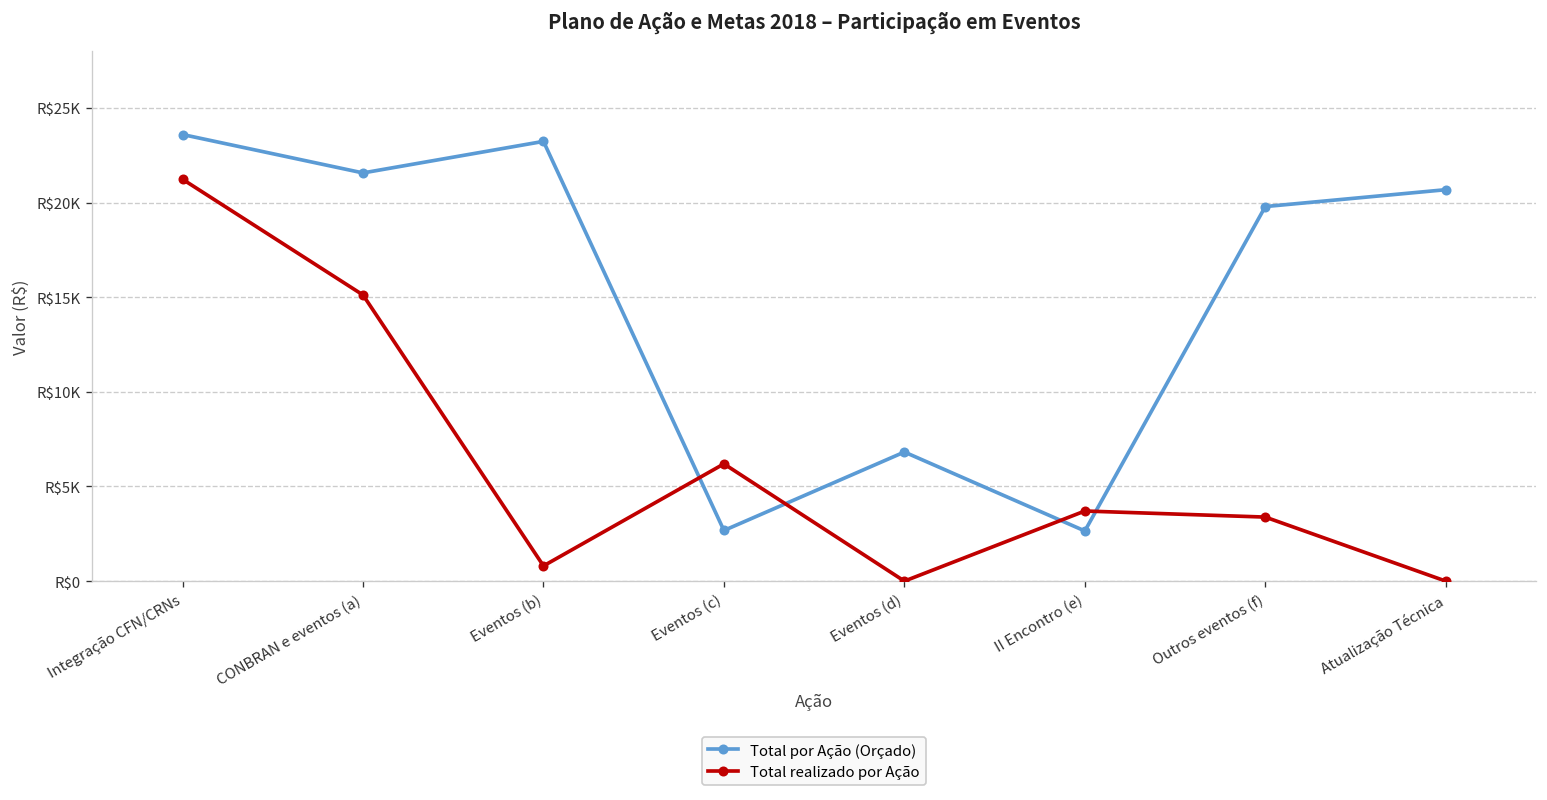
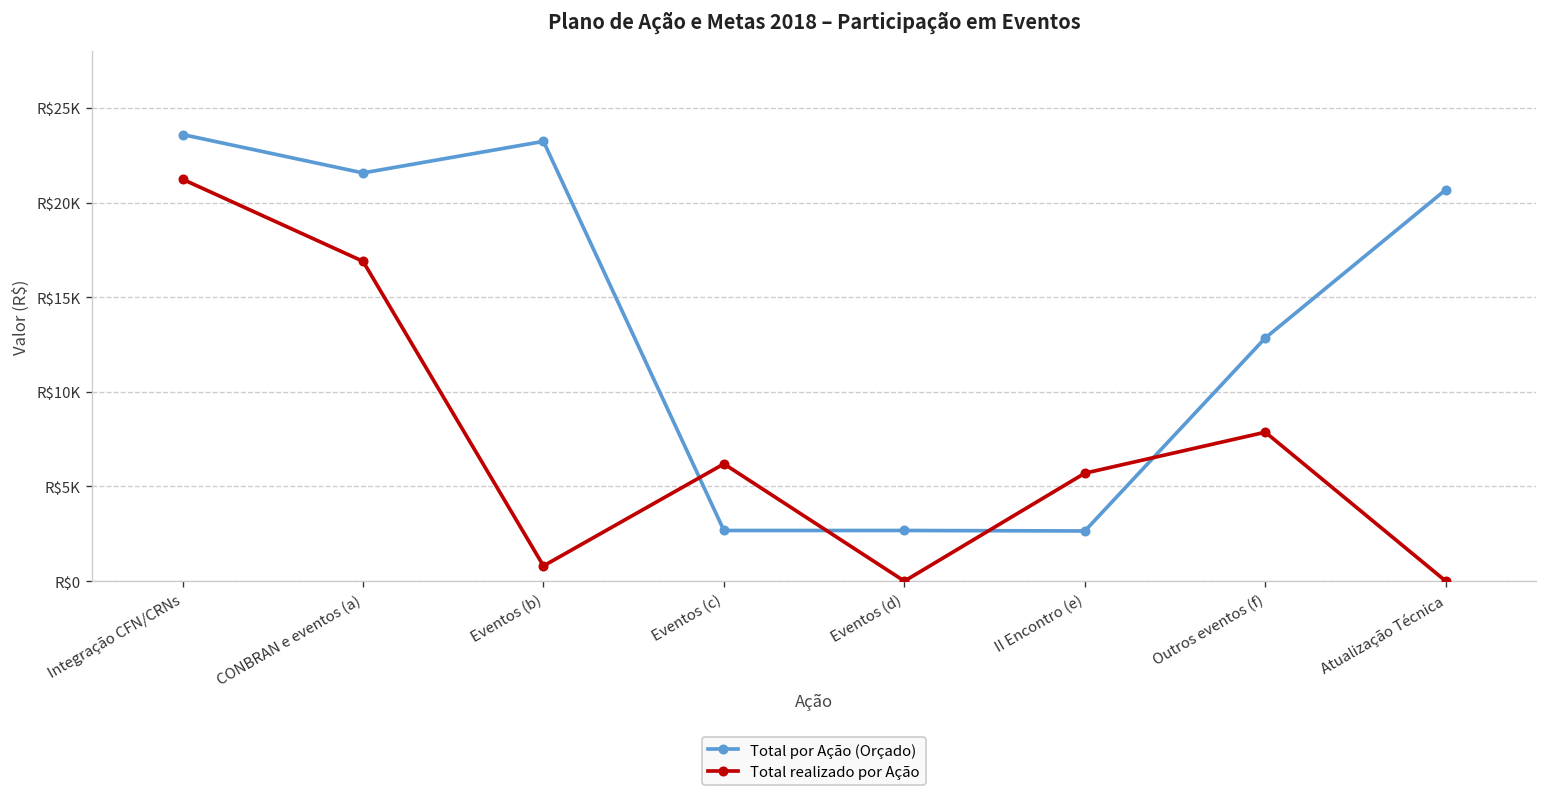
Total realizado por Ação, CONBRAN e eventos (a): R$15100 -> R$16900
Total por Ação (Orçado), Eventos (d): R$6800 -> R$2700
Total realizado por Ação, II Encontro (e): R$3700 -> R$5700
Total por Ação (Orçado), Outros eventos (f): R$19800 -> R$12900
Total realizado por Ação, Outros eventos (f): R$3400 -> R$7900
